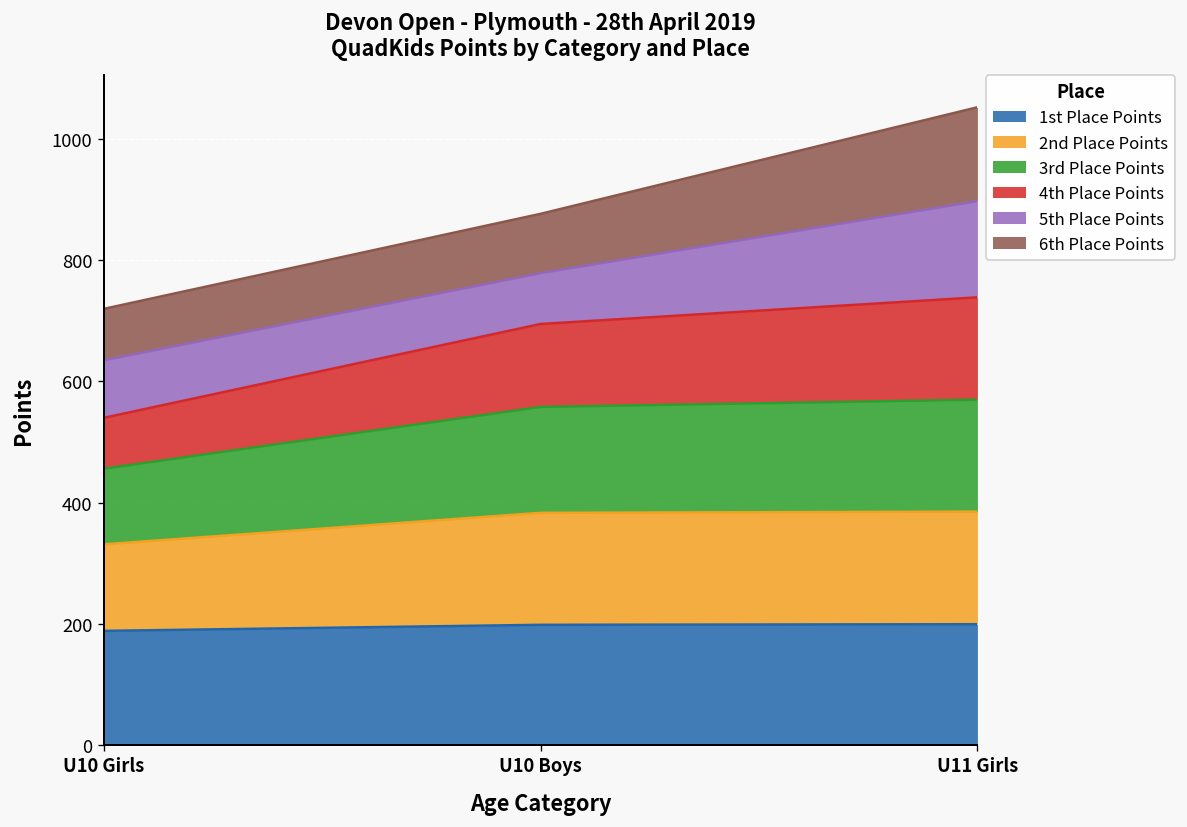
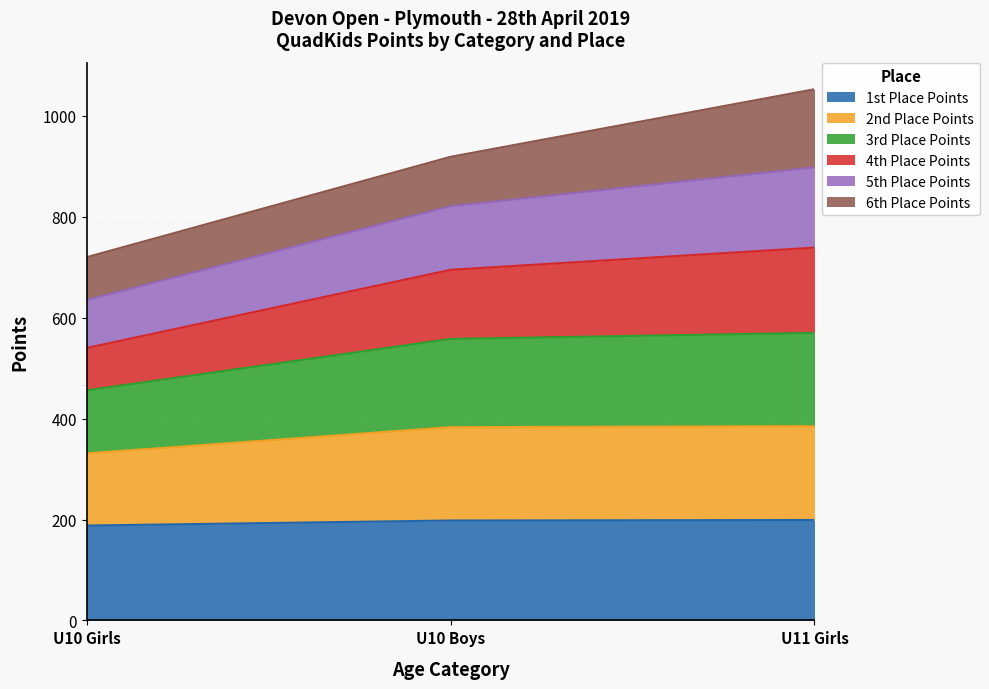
5th Place Points, U10 Boys: 80 -> 130
